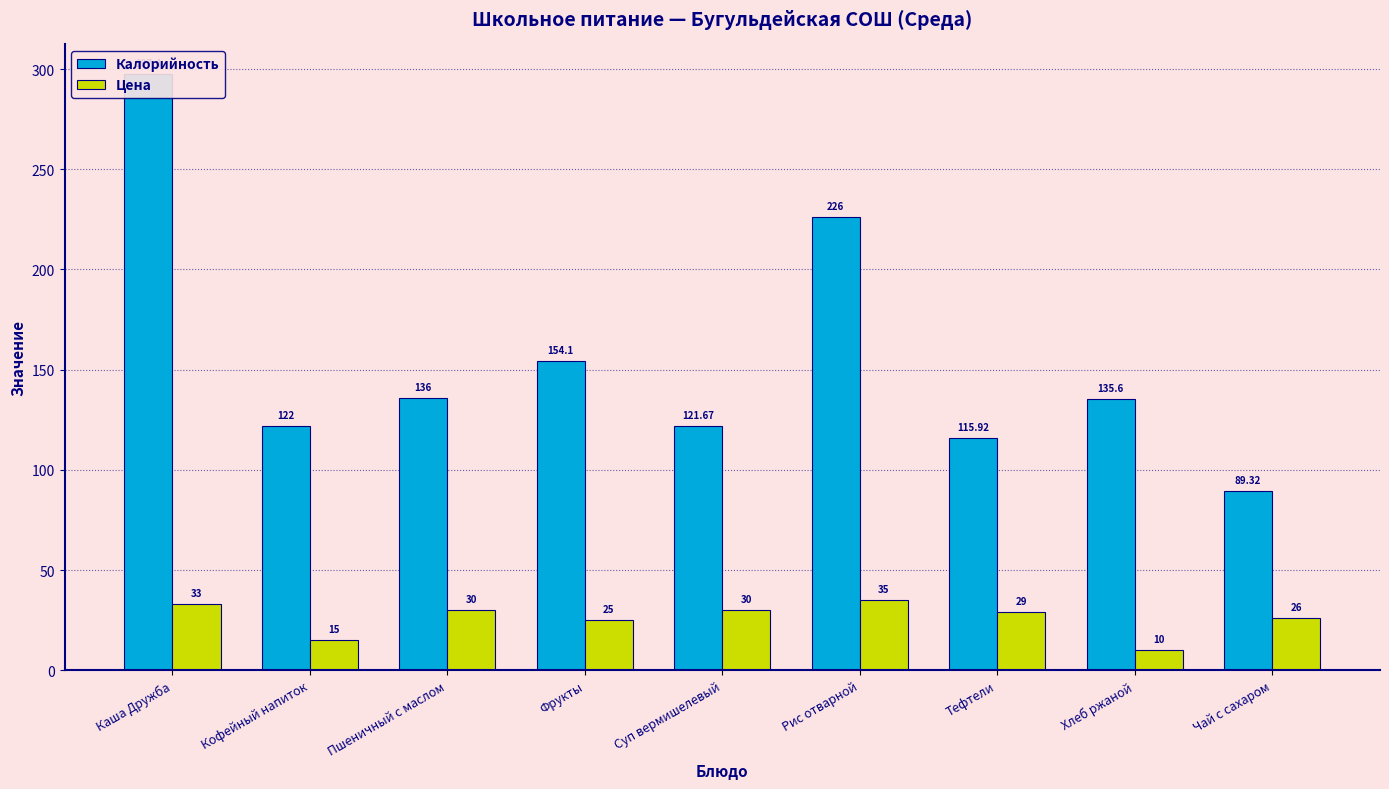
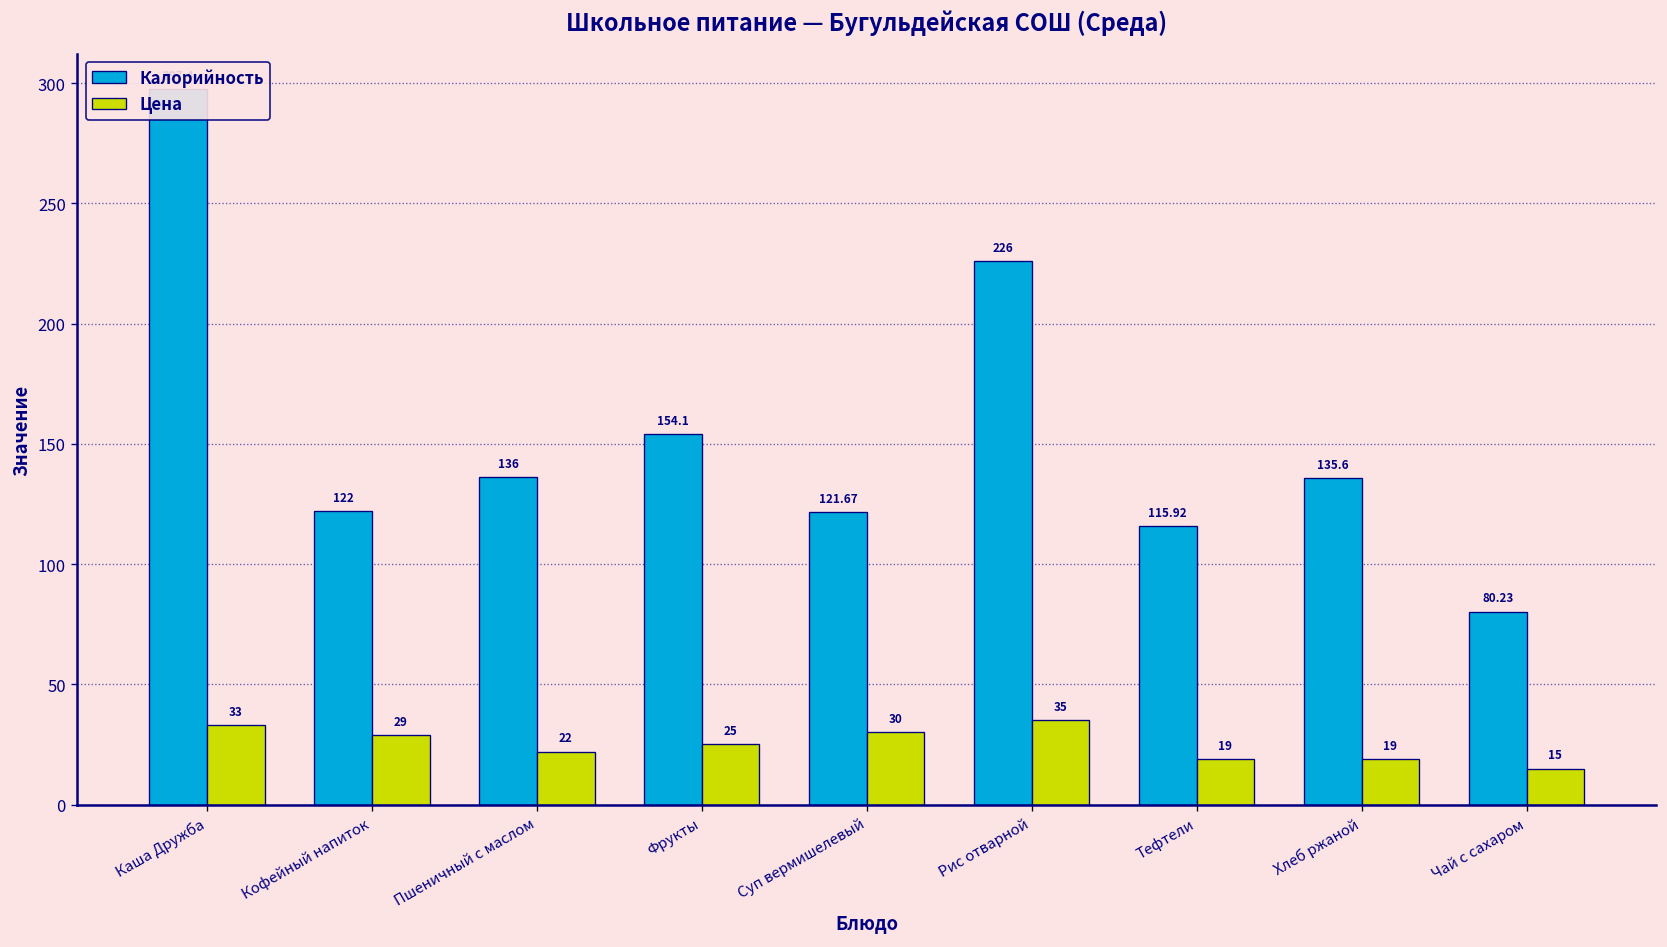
Цена, Кофейный напиток: 15 -> 29
Цена, Пшеничный с маслом: 30 -> 22
Цена, Тефтели: 29 -> 19
Цена, Хлеб ржаной: 10 -> 19
Калорийность, Чай с сахаром: 89.32 -> 80.23
Цена, Чай с сахаром: 26 -> 15
